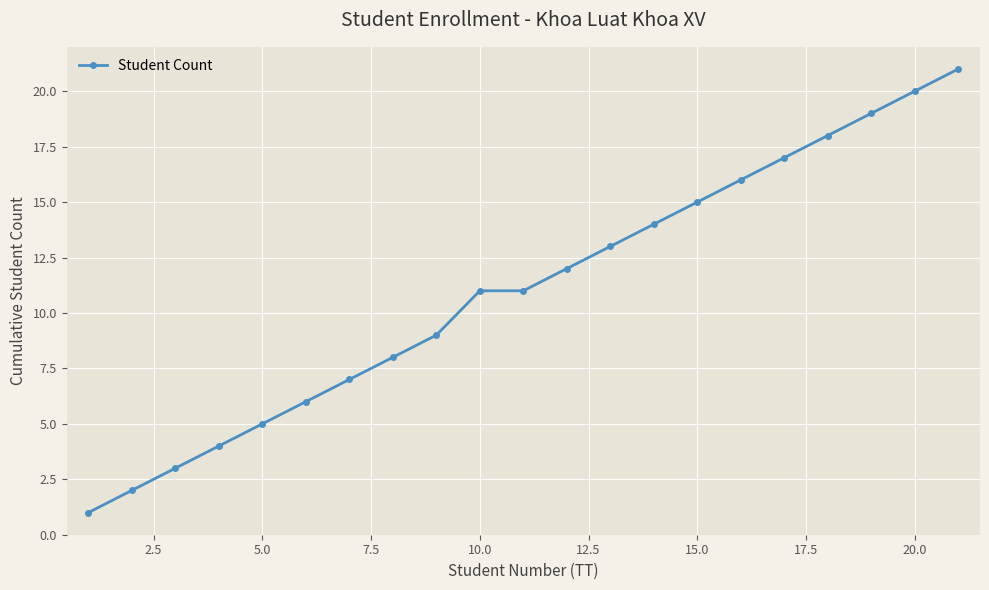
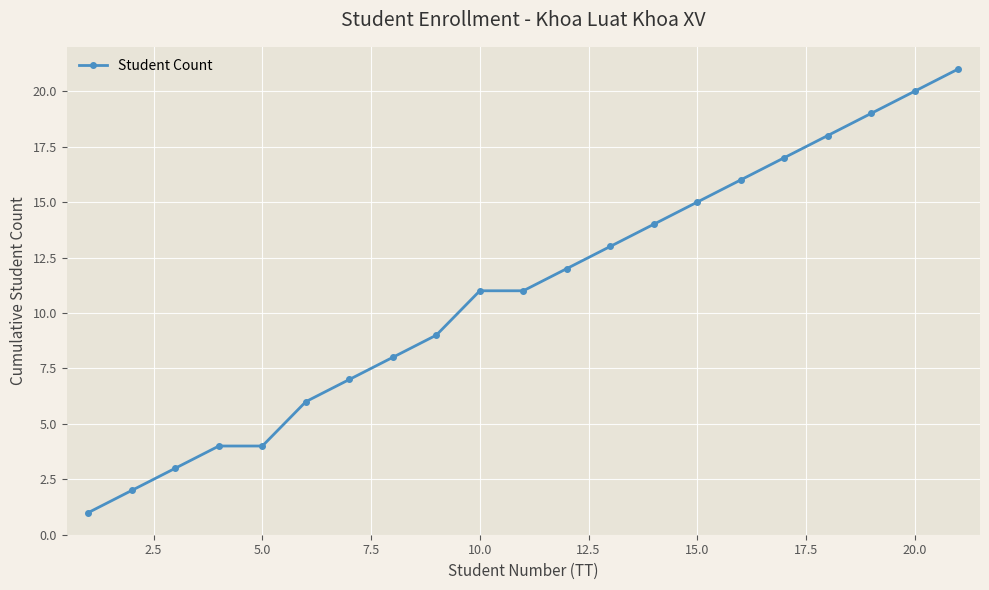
5.0: 5 -> 4
